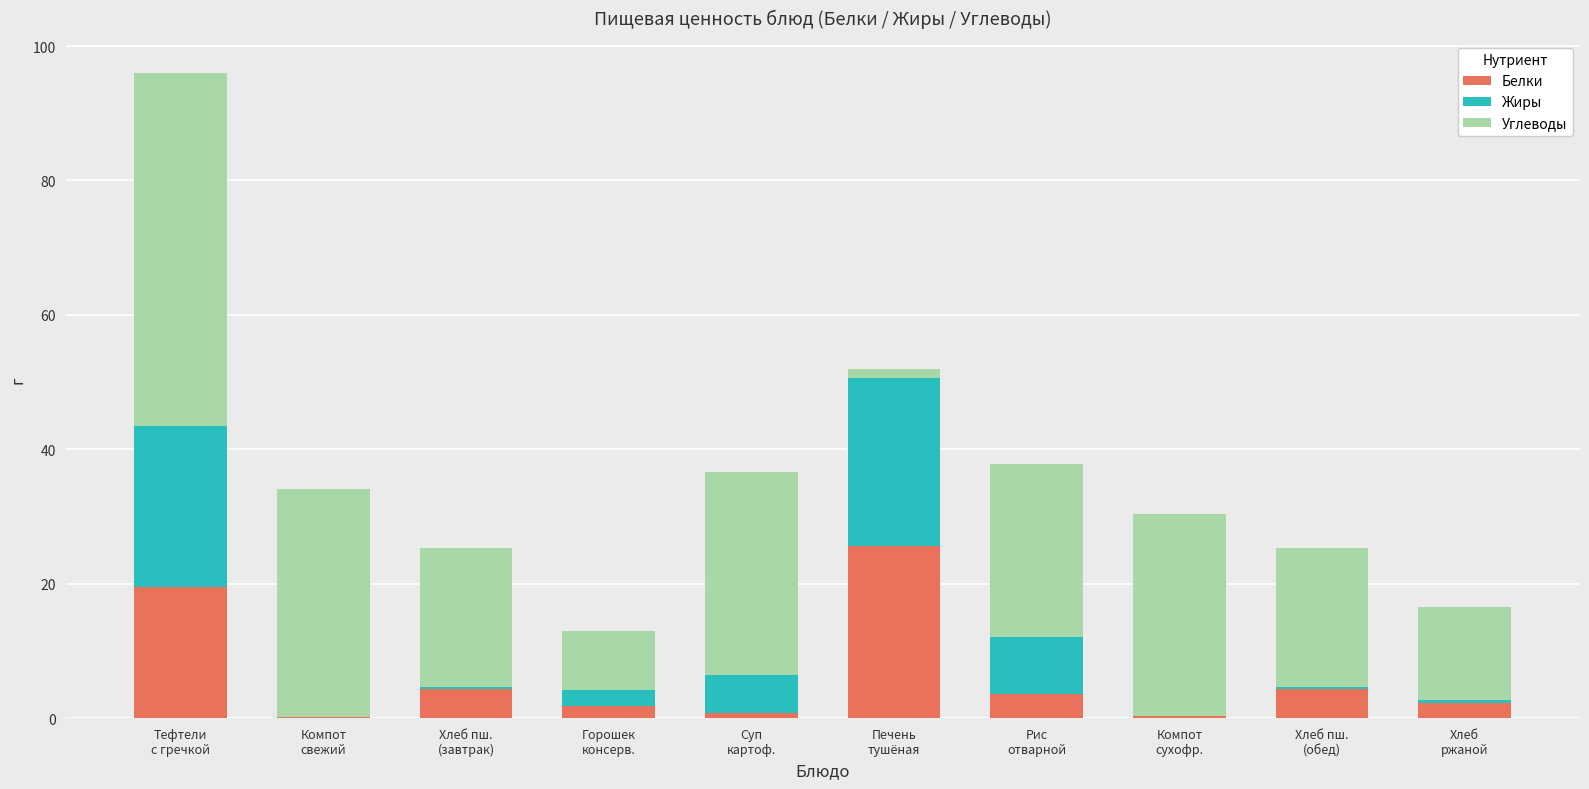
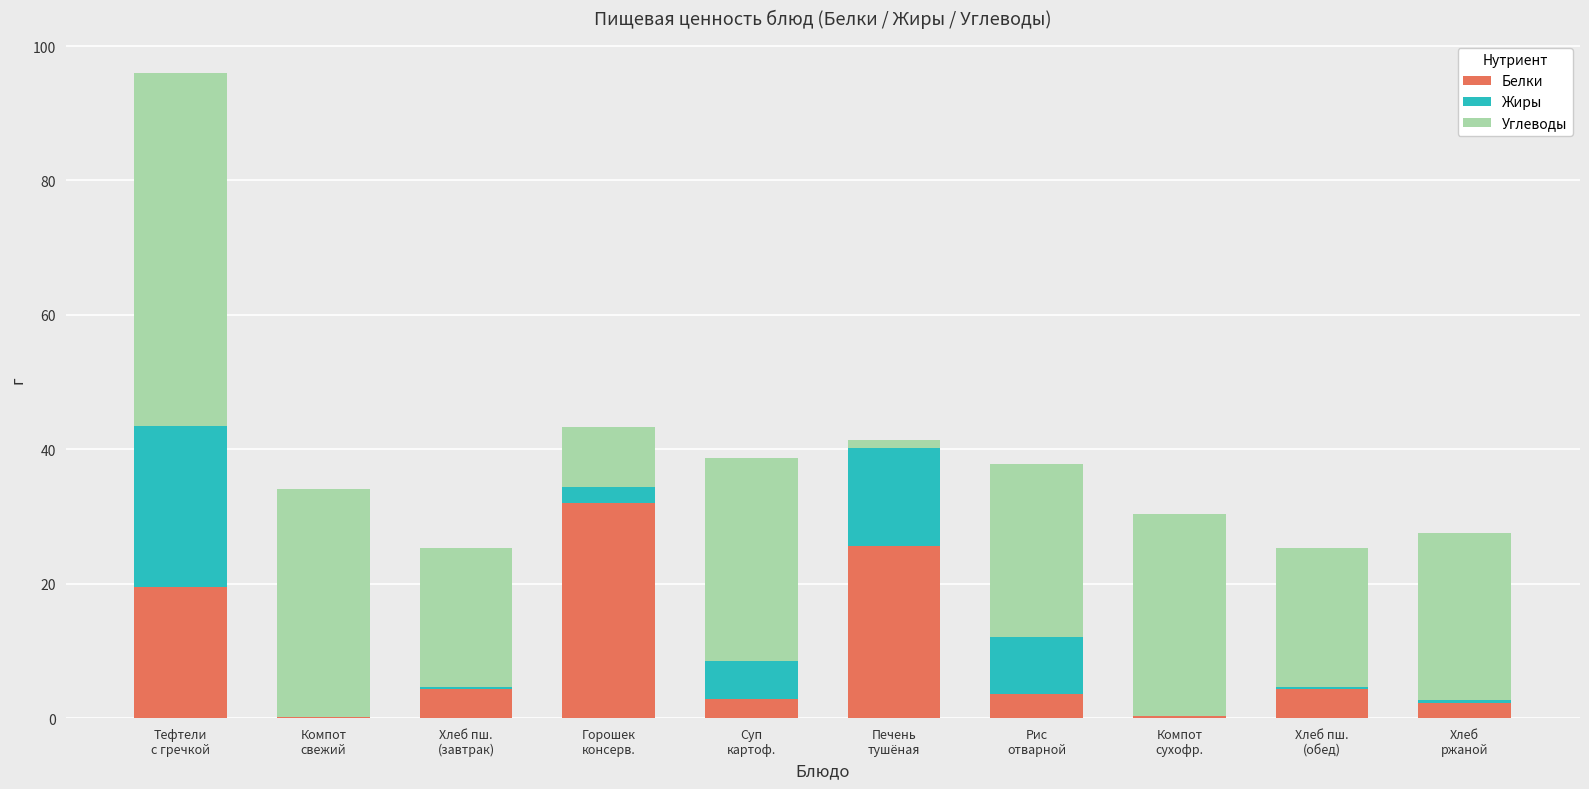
Белки, Горошек консерв.: 2 -> 32
Белки, Суп картоф.: 1 -> 3
Жиры, Печень тушёная: 25 -> 15
Углеводы, Хлеб ржаной: 14 -> 25
